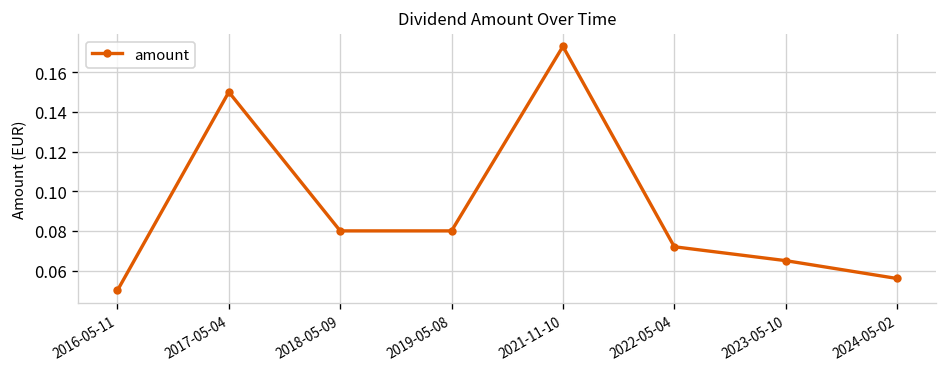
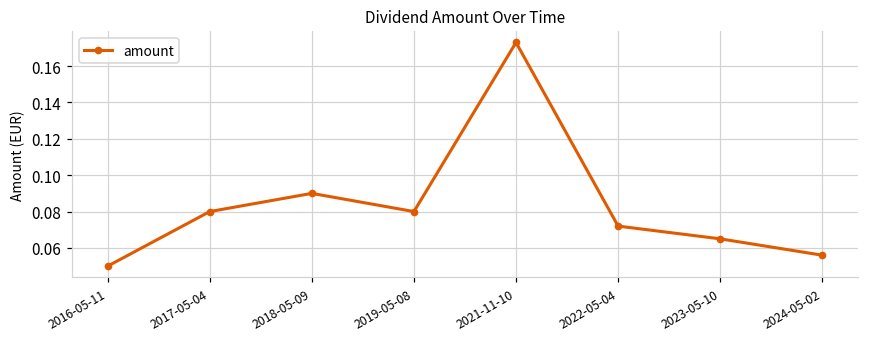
2017-05-04: 0.15 -> 0.08
2018-05-09: 0.08 -> 0.09
